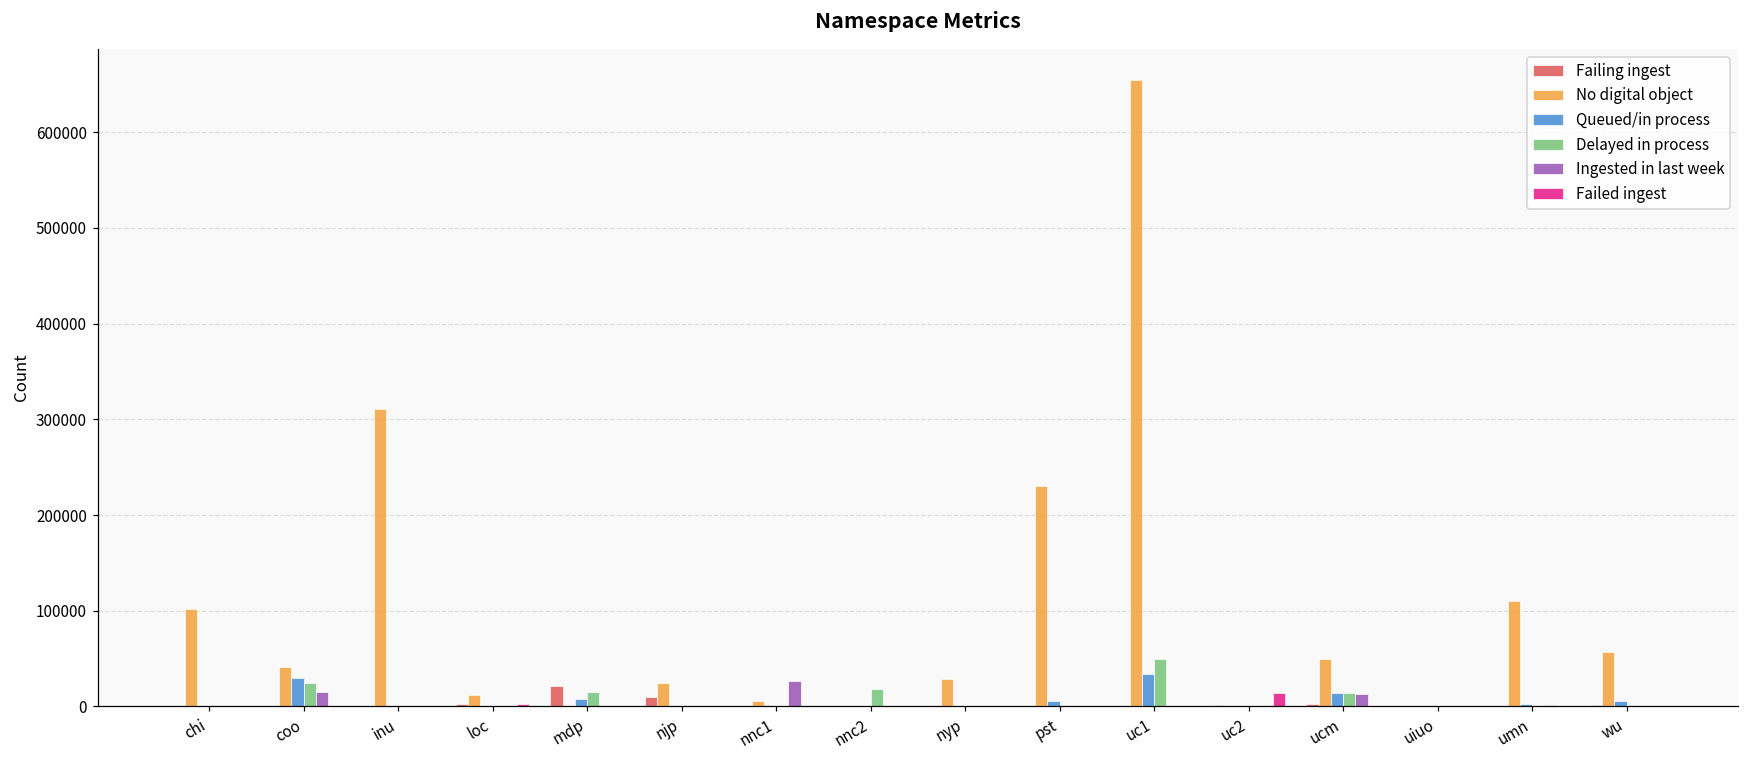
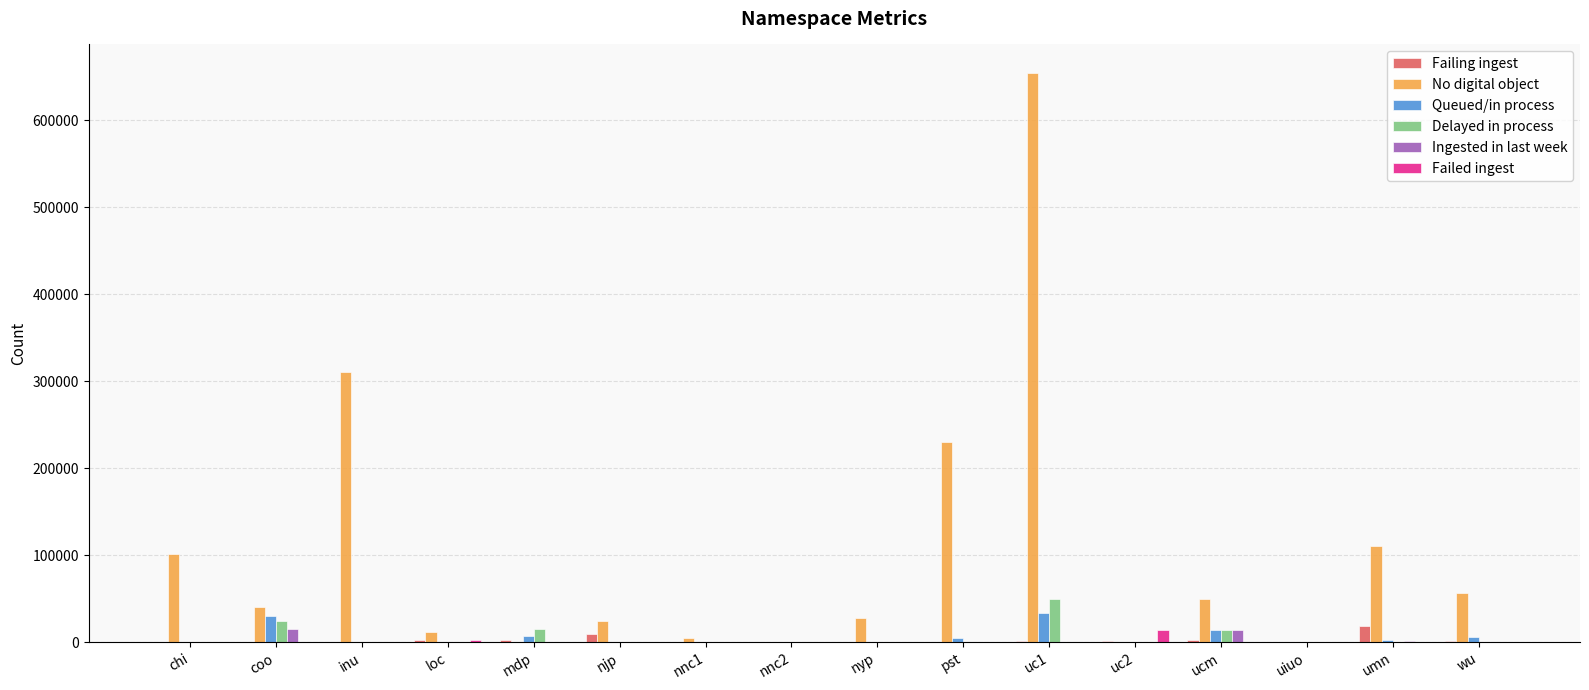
Failing ingest, mdp: 20000 -> 0
Ingested in last week, nnc1: 30000 -> 0
Delayed in process, nnc2: 20000 -> 0
Failing ingest, umn: 0 -> 20000
